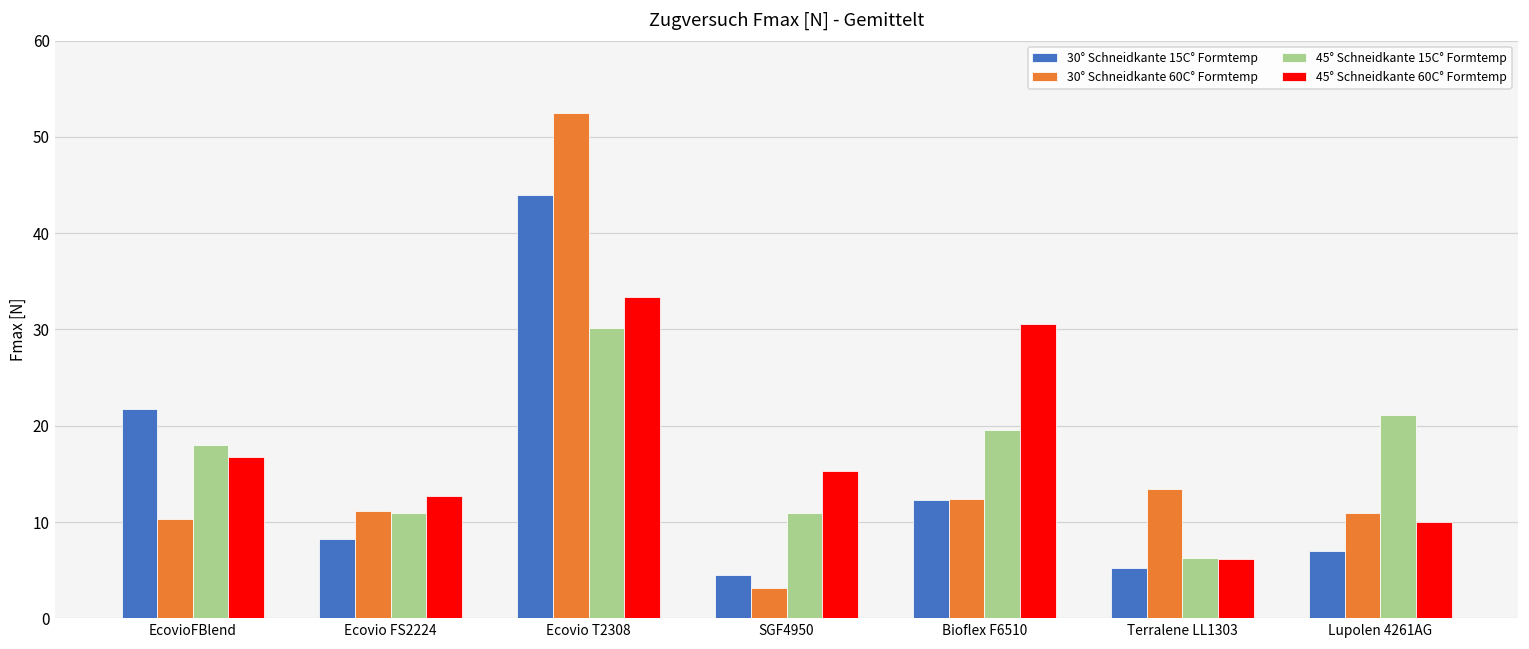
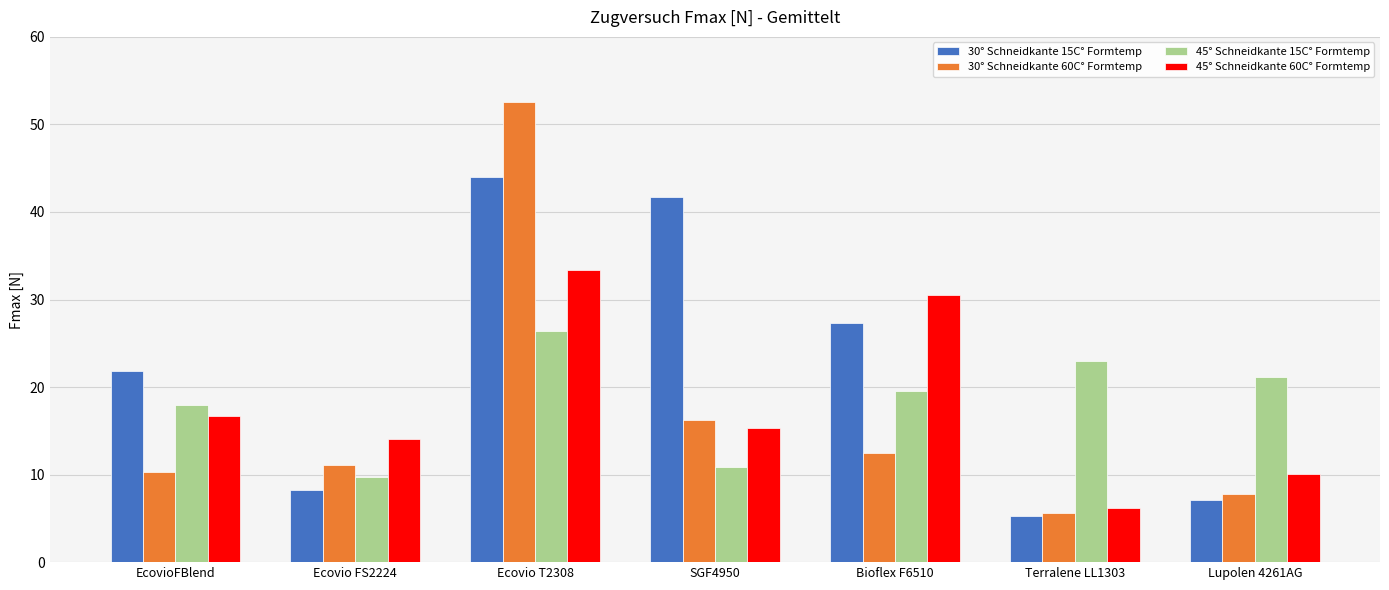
45° Schneidkante 15C° Formtemp, Ecovio FS2224: 11 -> 10
45° Schneidkante 60C° Formtemp, Ecovio FS2224: 13 -> 14
45° Schneidkante 15C° Formtemp, Ecovio T2308: 30 -> 26
30° Schneidkante 15C° Formtemp, SGF4950: 5 -> 42
30° Schneidkante 60C° Formtemp, SGF4950: 3 -> 16
30° Schneidkante 15C° Formtemp, Bioflex F6510: 12 -> 27
30° Schneidkante 60C° Formtemp, Terralene LL1303: 13 -> 6
45° Schneidkante 15C° Formtemp, Terralene LL1303: 6 -> 23
30° Schneidkante 60C° Formtemp, Lupolen 4261AG: 11 -> 8
